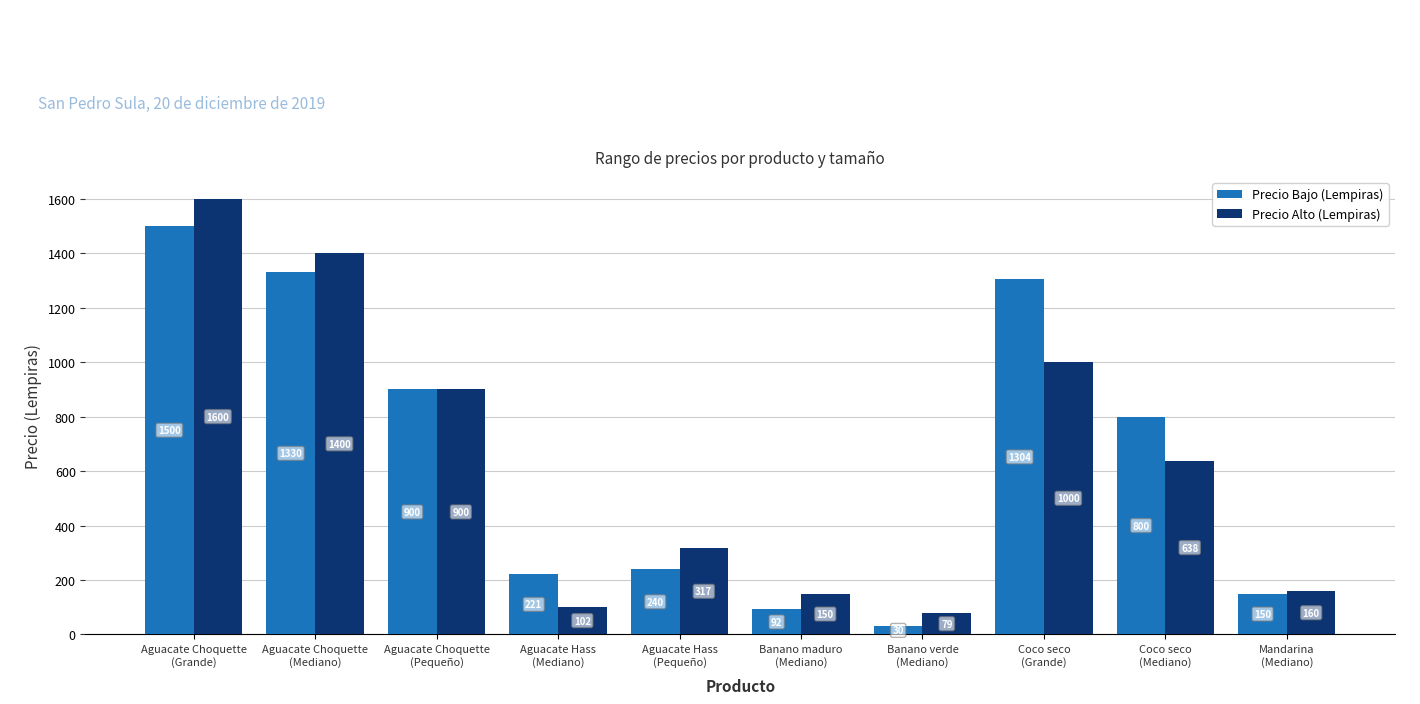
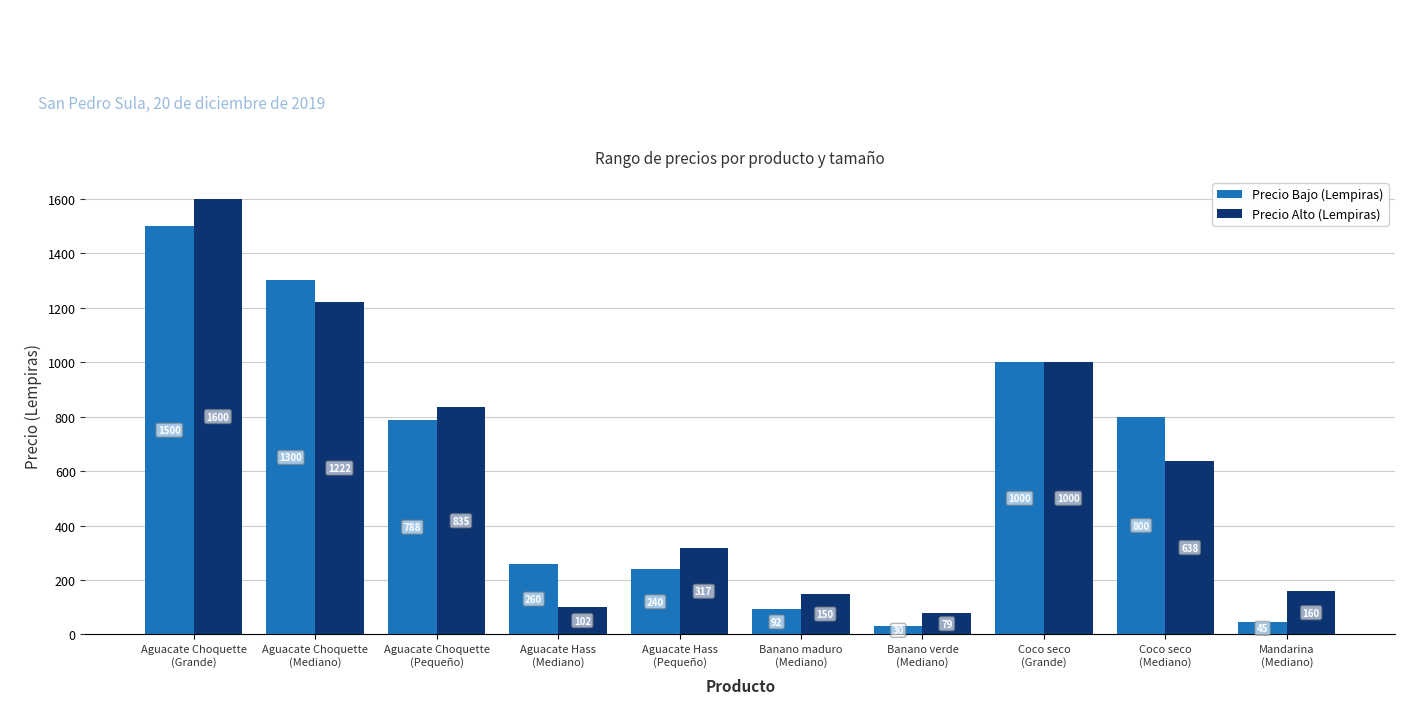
Precio Bajo (Lempiras), Aguacate Choquette (Mediano): 1330 -> 1300
Precio Alto (Lempiras), Aguacate Choquette (Mediano): 1400 -> 1222
Precio Bajo (Lempiras), Aguacate Choquette (Pequeño): 900 -> 788
Precio Alto (Lempiras), Aguacate Choquette (Pequeño): 900 -> 835
Precio Bajo (Lempiras), Aguacate Hass (Mediano): 221 -> 260
Precio Bajo (Lempiras), Coco seco (Grande): 1304 -> 1000
Precio Bajo (Lempiras), Mandarina (Mediano): 150 -> 45
